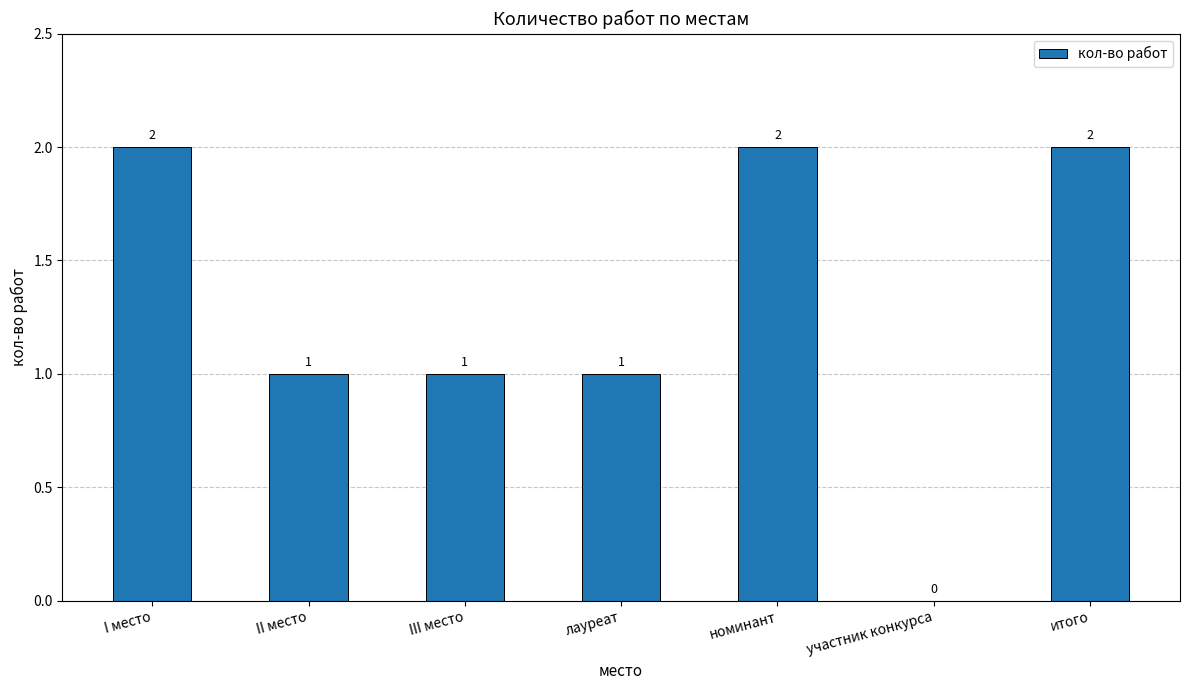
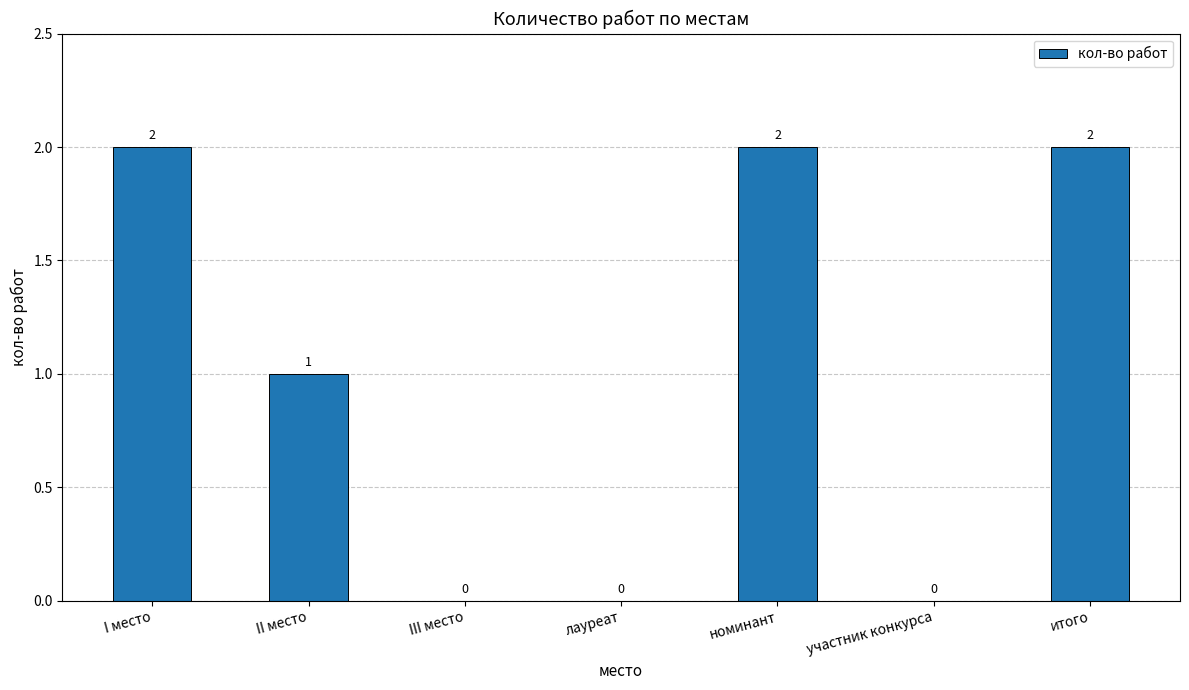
III место: 1 -> 0
лауреат: 1 -> 0
